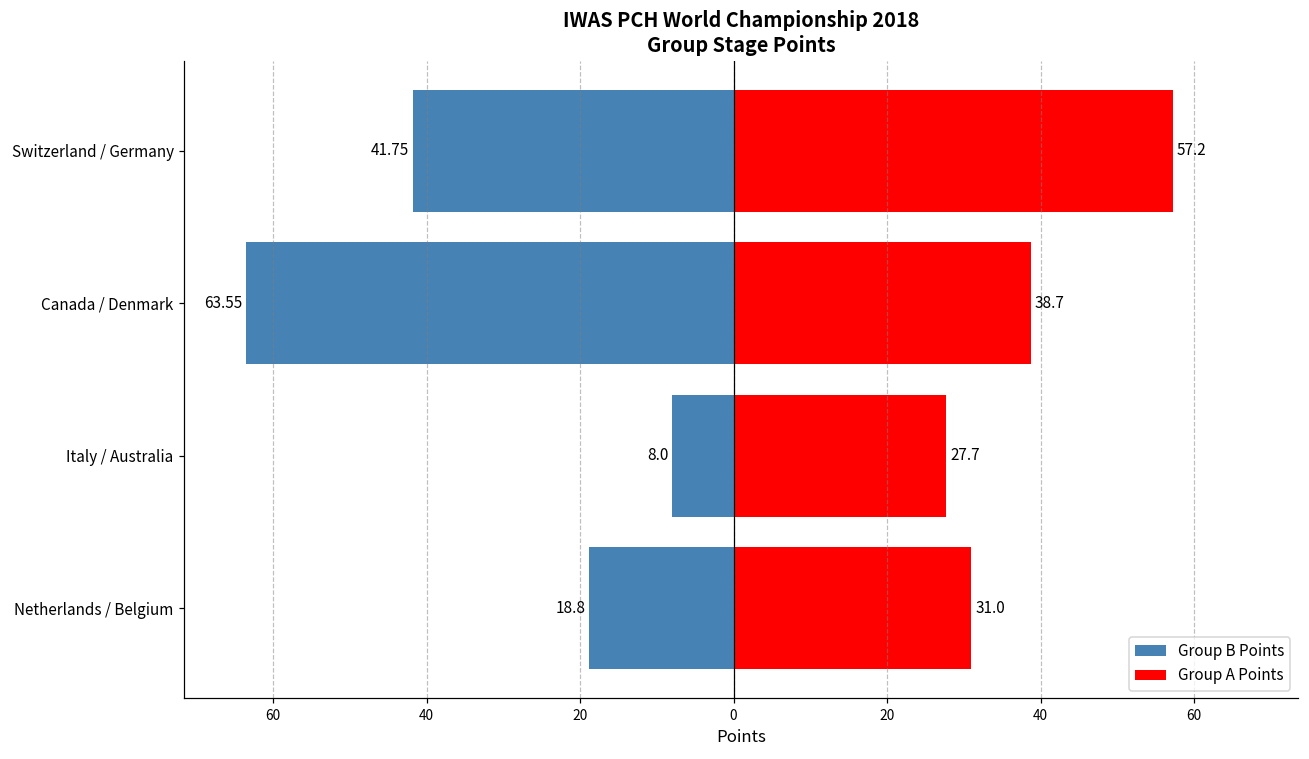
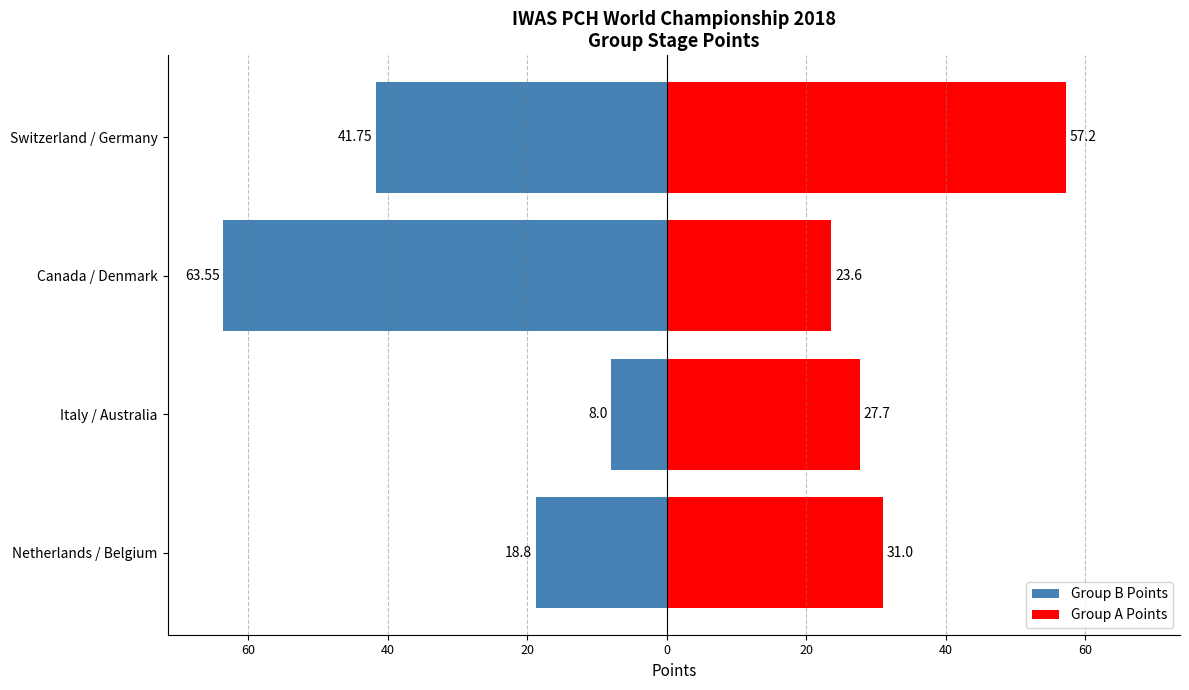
Group A Points, Canada / Denmark: 38.7 -> 23.6
